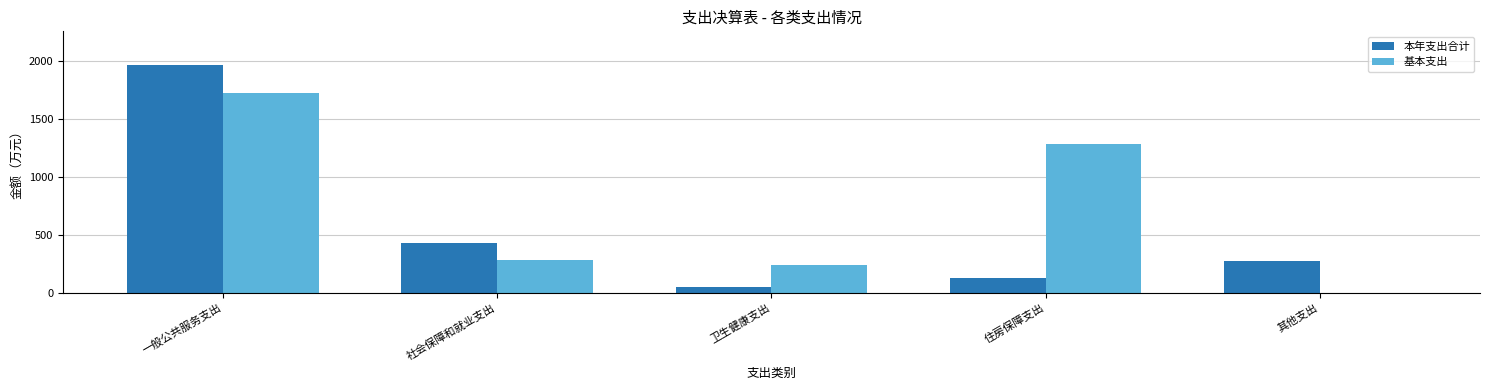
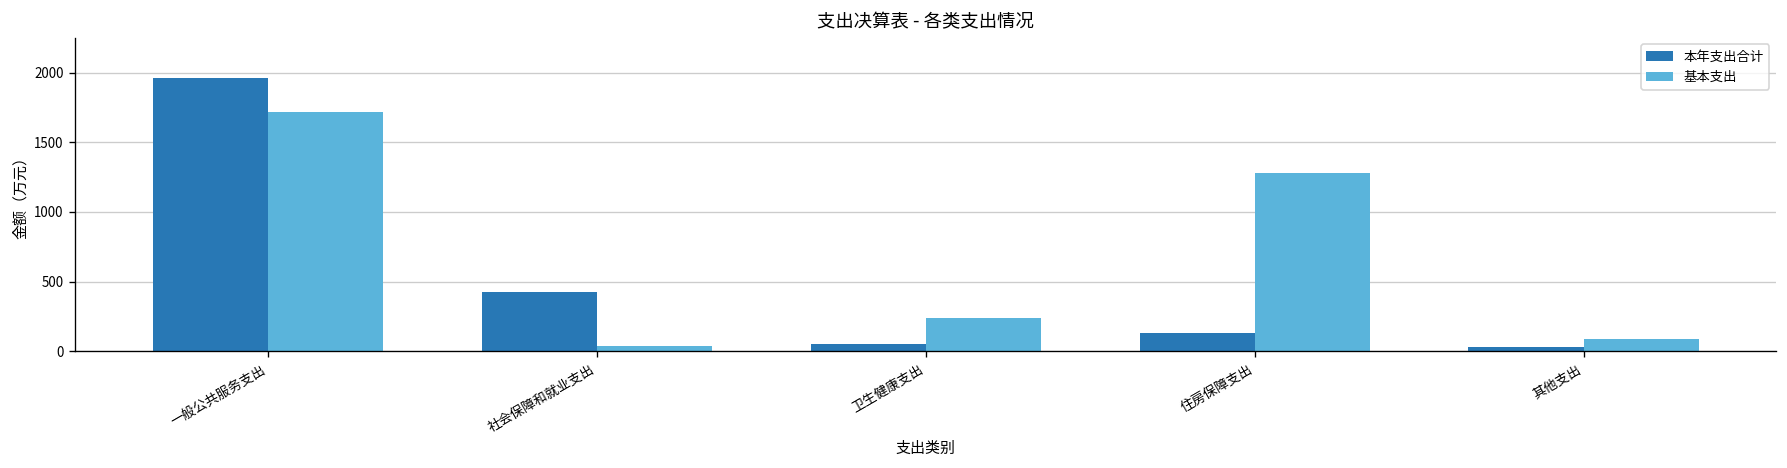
基本支出, 社会保障和就业支出: 280 -> 30
本年支出合计, 其他支出: 270 -> 30
基本支出, 其他支出: 0 -> 90
